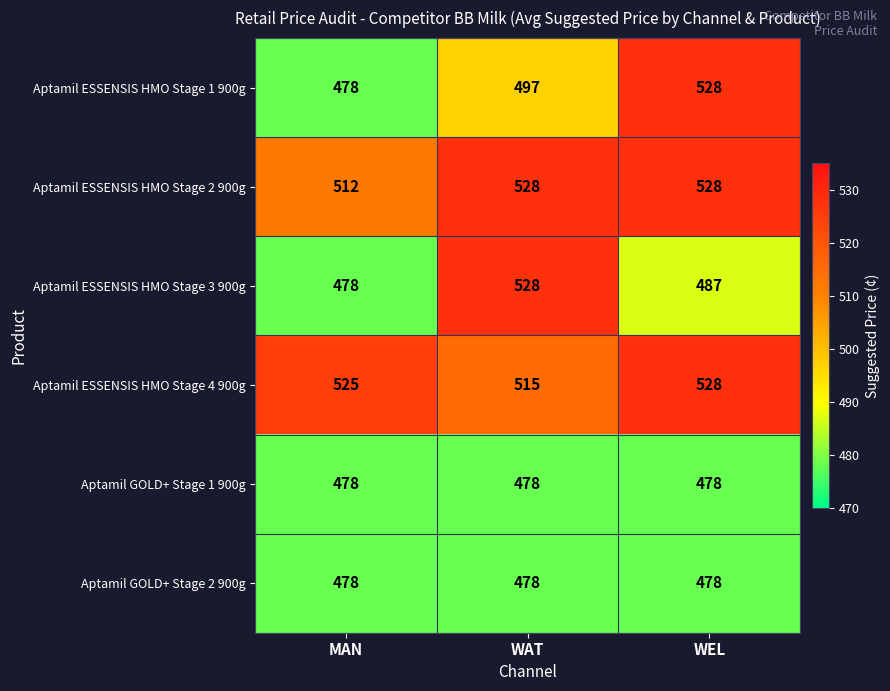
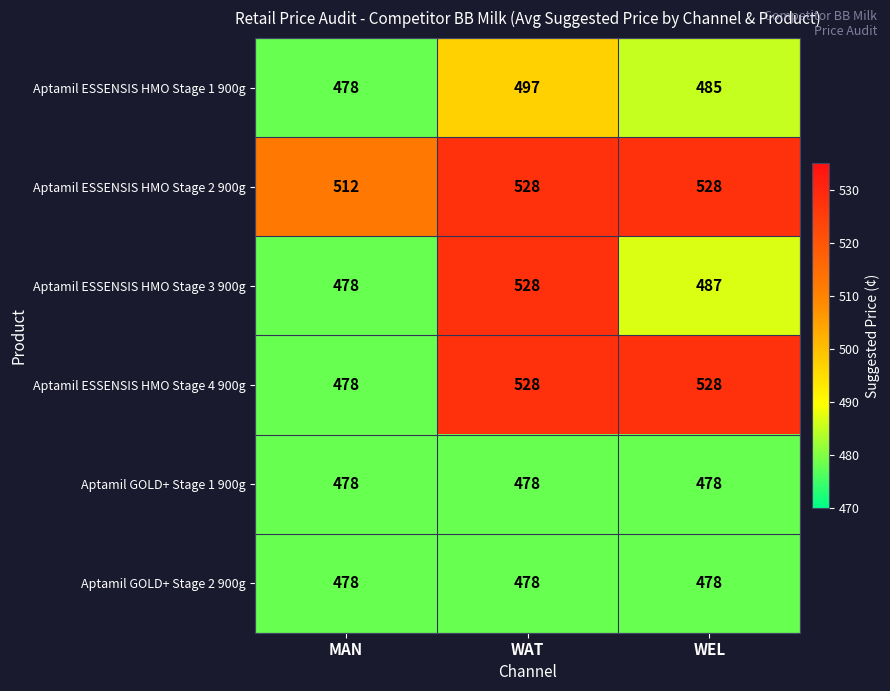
Aptamil ESSENSIS HMO Stage 1 900g, WEL: 528 -> 485
Aptamil ESSENSIS HMO Stage 4 900g, MAN: 525 -> 478
Aptamil ESSENSIS HMO Stage 4 900g, WAT: 515 -> 528
